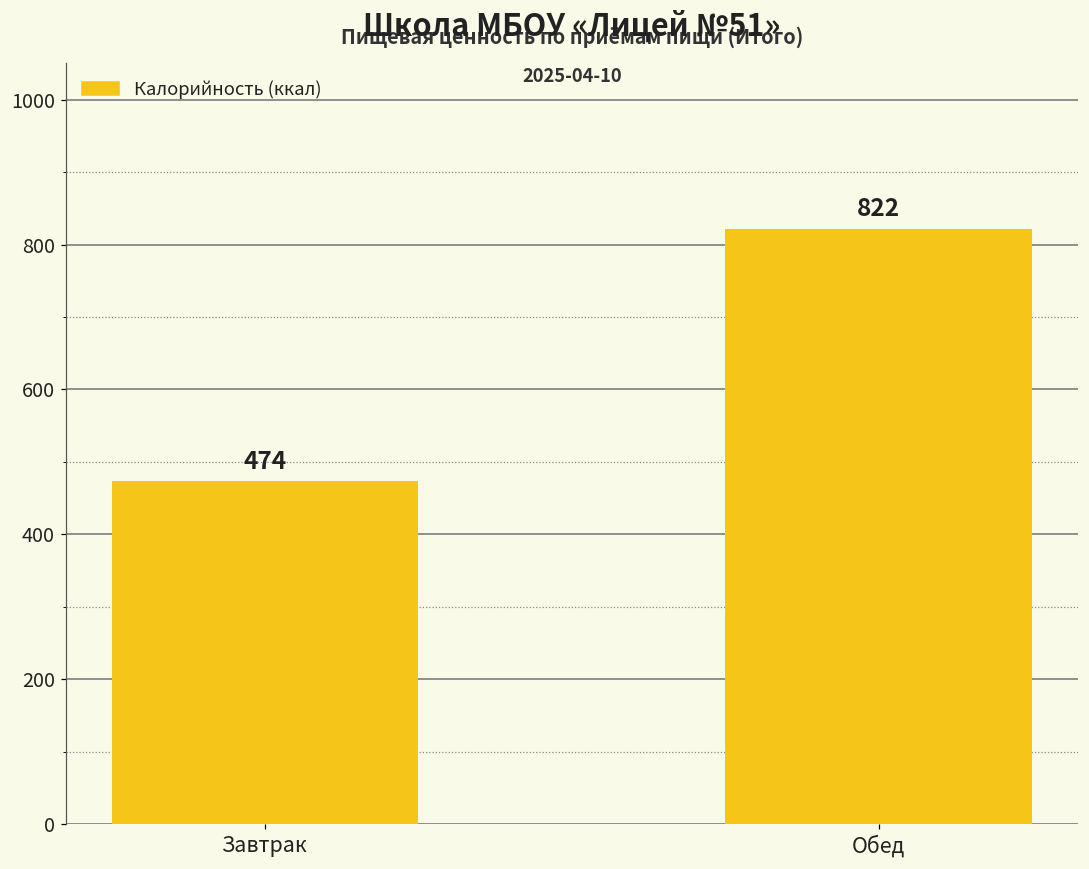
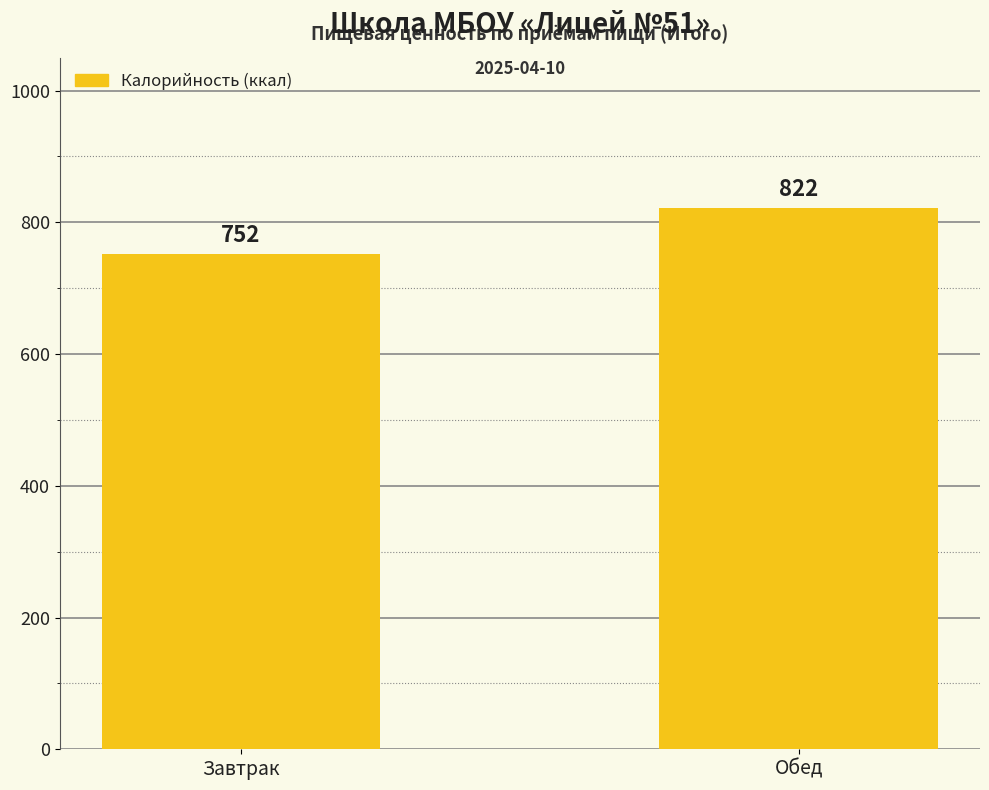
Завтрак: 474 -> 752
